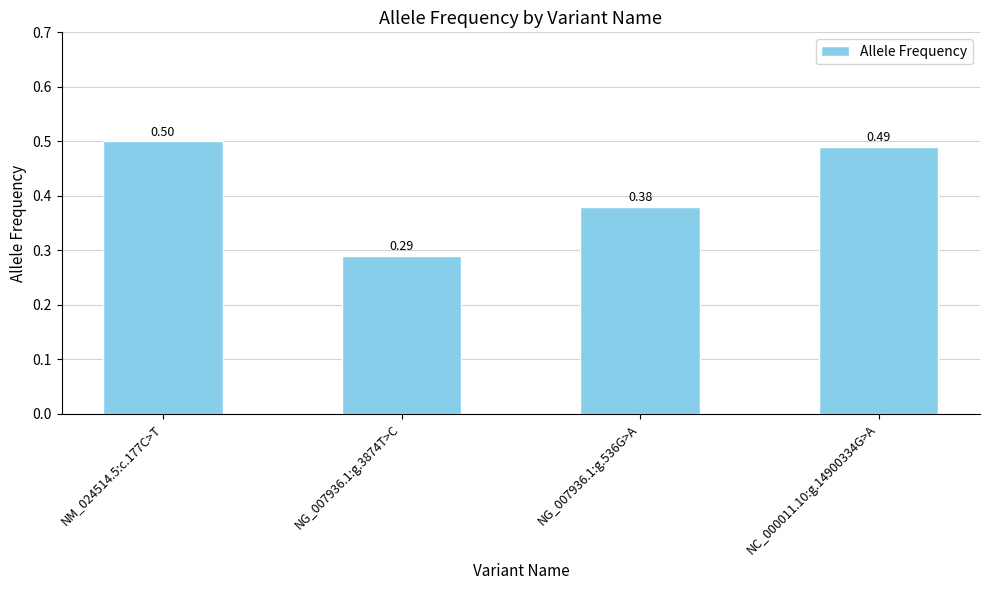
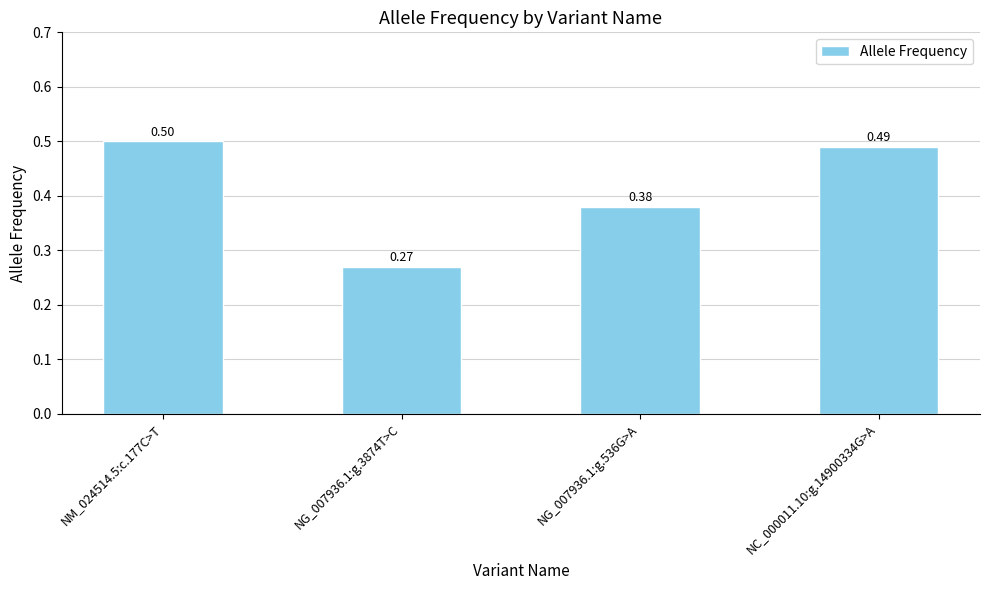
NG_007936.1:g.3874T>C: 0.29 -> 0.27
